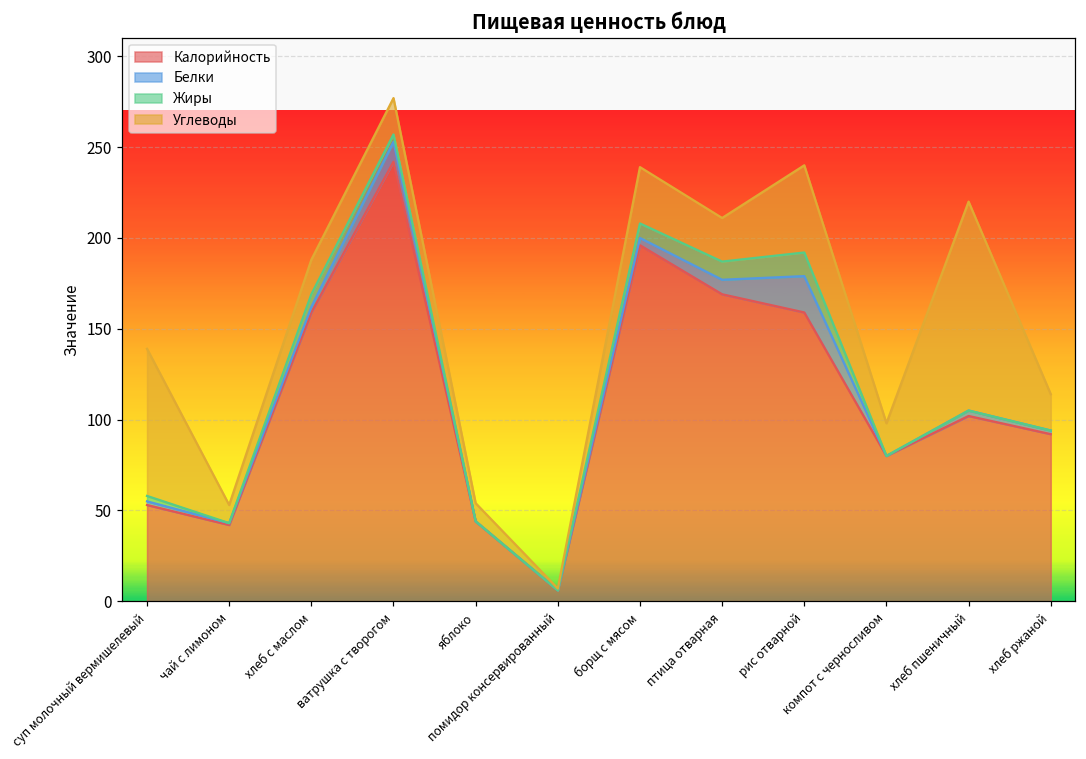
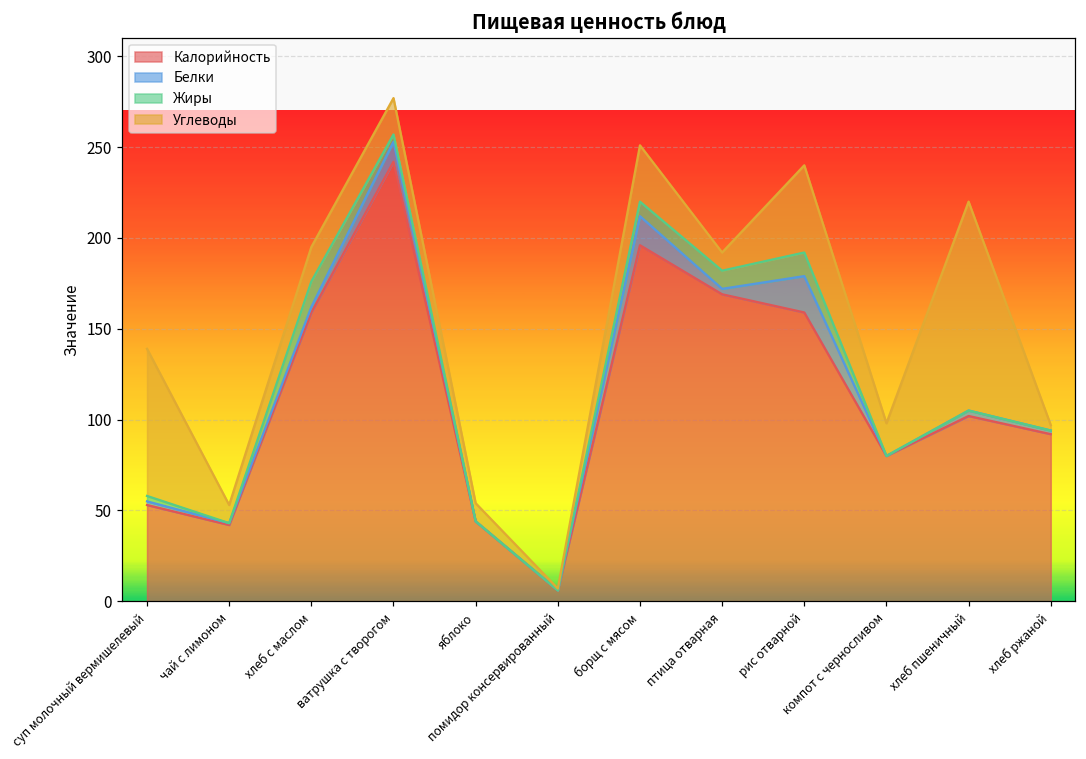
Жиры, хлеб с маслом: 7 -> 14
Белки, борщ с мясом: 4 -> 16
Белки, птица отварная: 8 -> 3
Углеводы, птица отварная: 24 -> 10
Углеводы, хлеб ржаной: 20 -> 3
